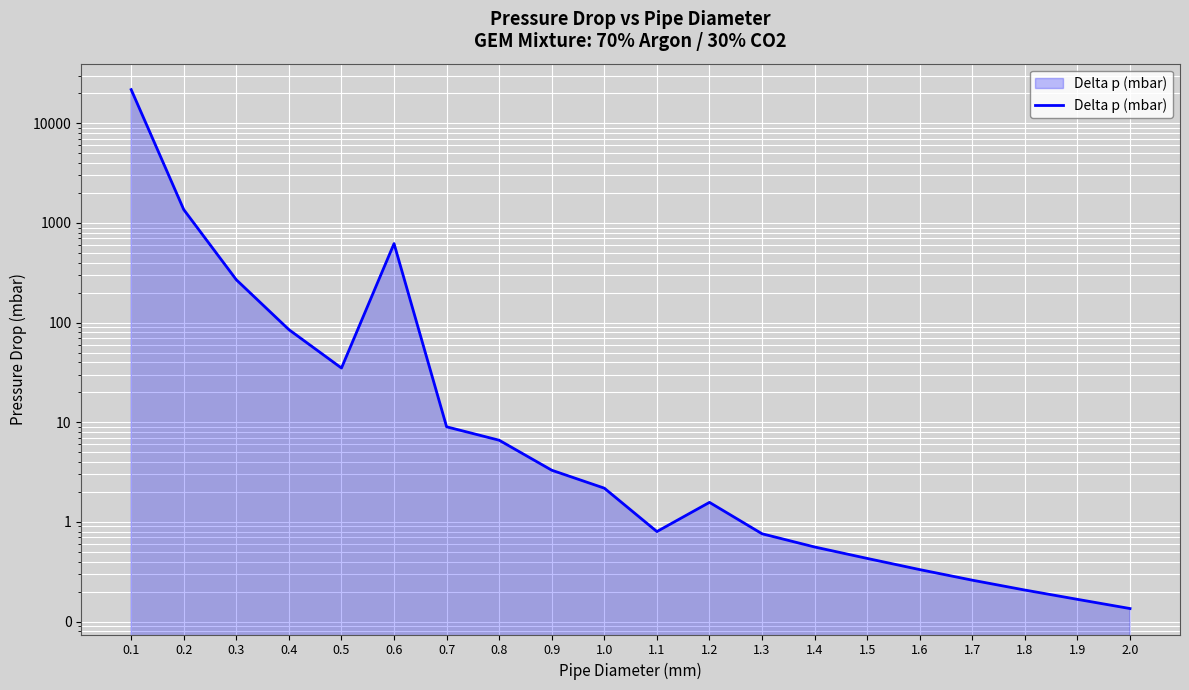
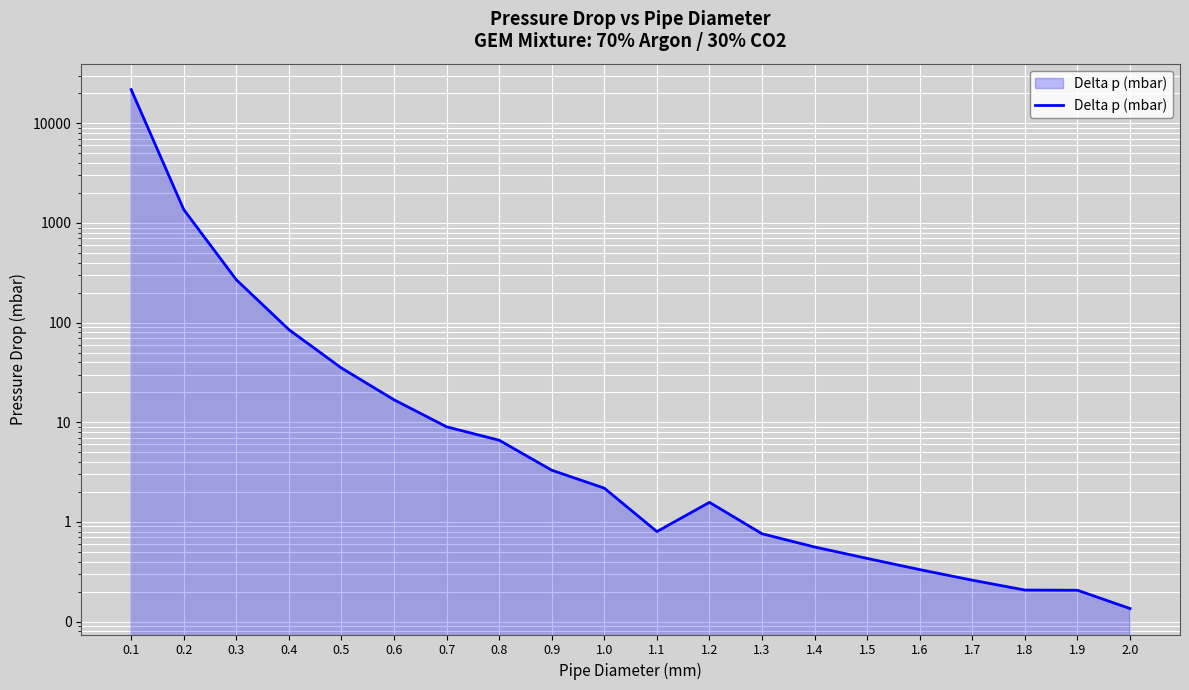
0.6: 600 -> 17
1.9: 0.17 -> 0.21
